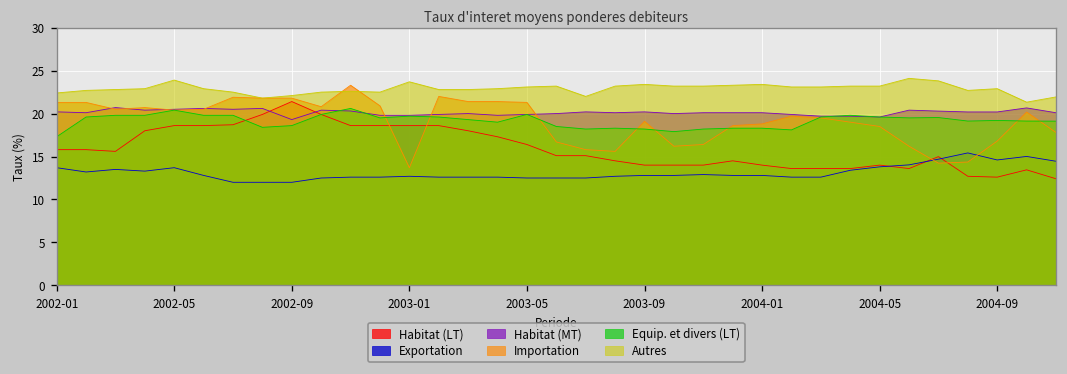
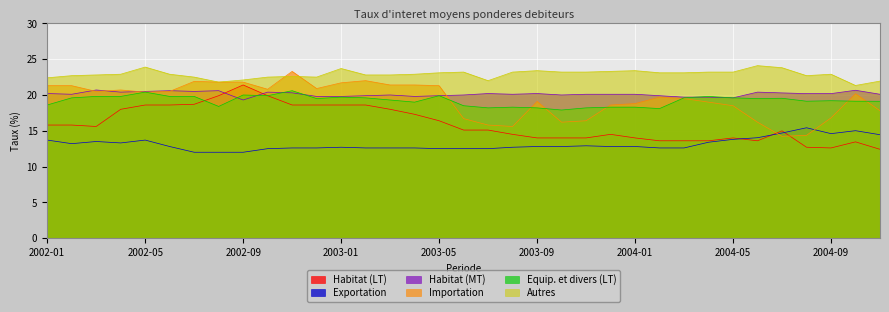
Equip. et divers (LT), 2002-01: 17 -> 19
Equip. et divers (LT), 2002-09: 19 -> 20
Importation, 2003-01: 14 -> 22
